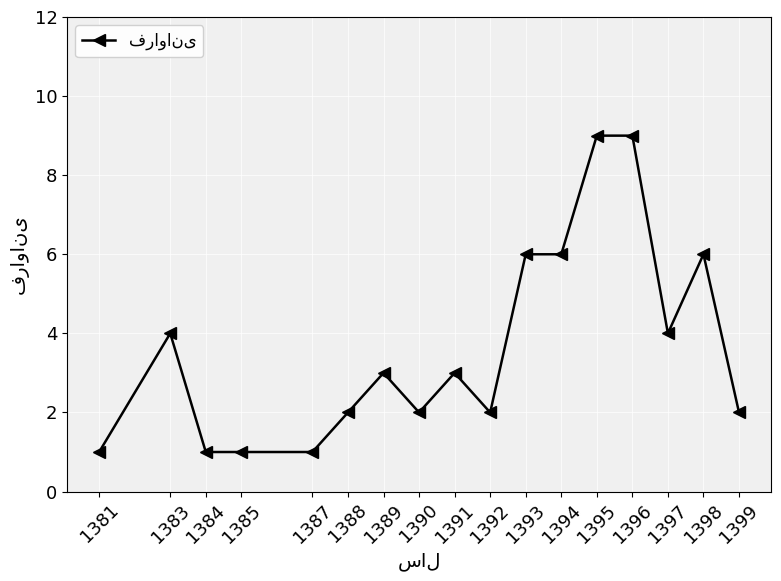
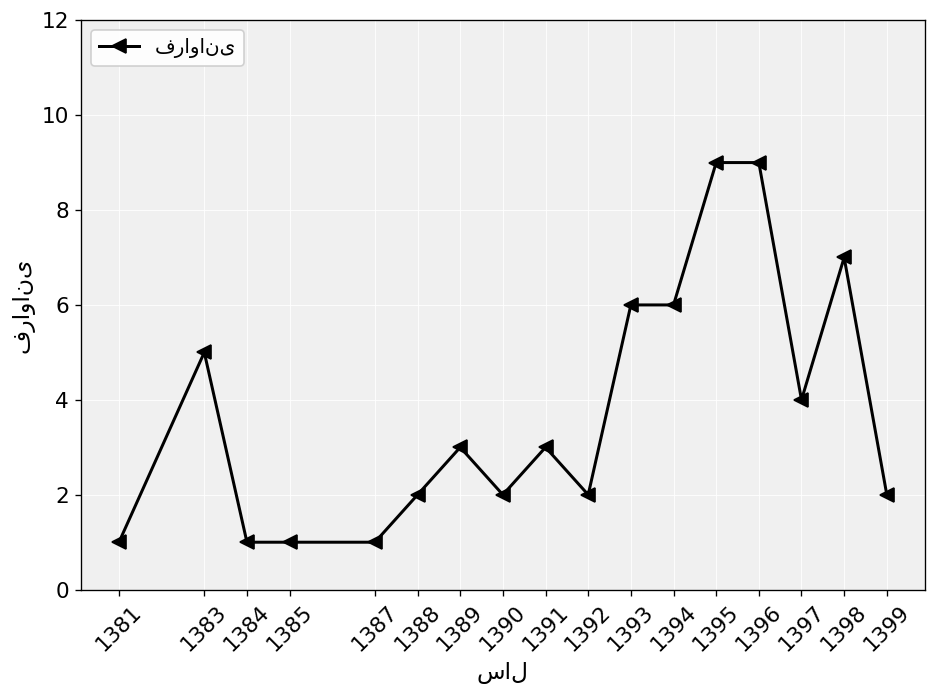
1383: 4 -> 5
1398: 6 -> 7
